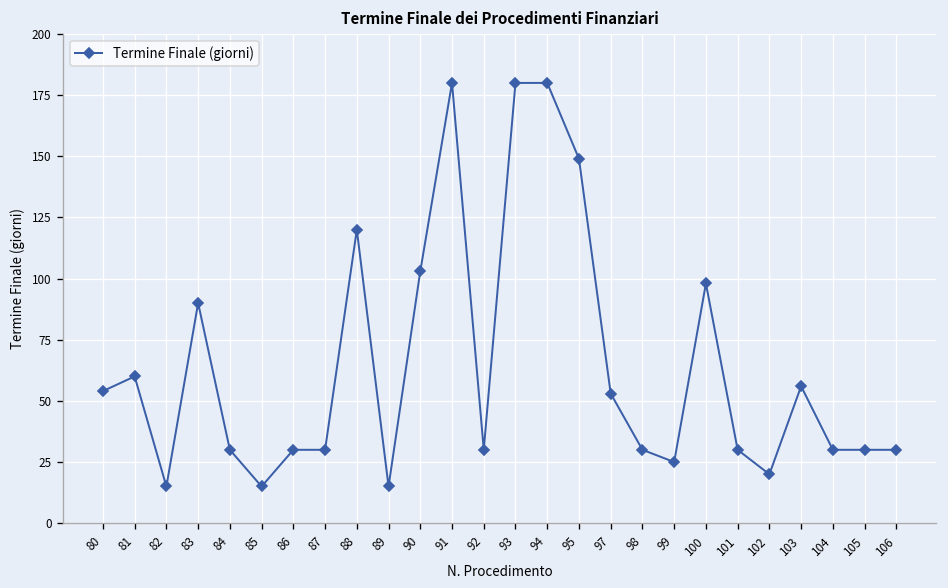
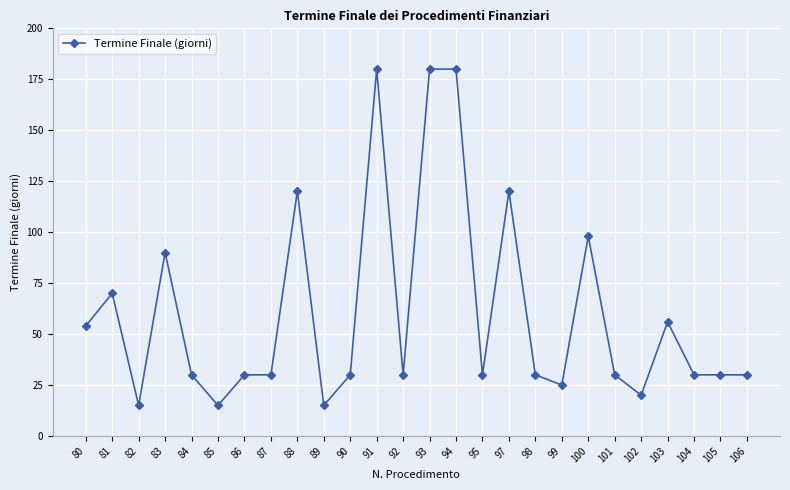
81: 60 -> 70
90: 103 -> 30
95: 149 -> 30
97: 53 -> 120
